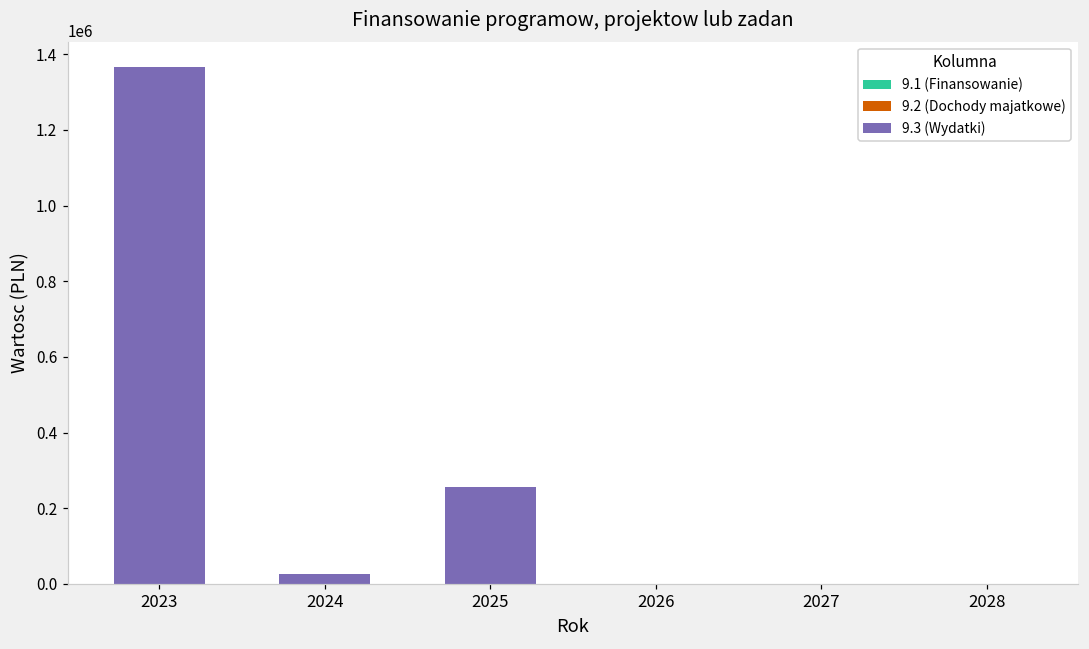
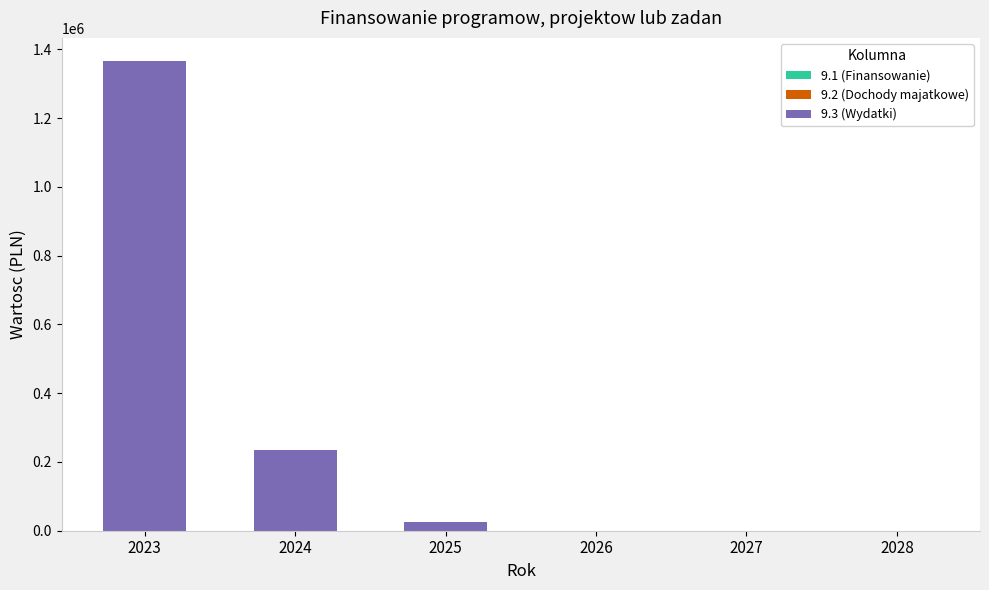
9.3 (Wydatki), 2024: 30000 -> 230000
9.3 (Wydatki), 2025: 260000 -> 30000
